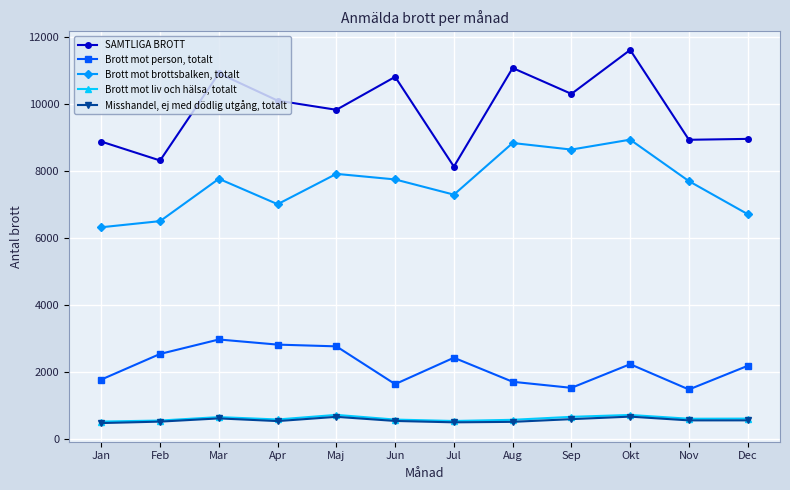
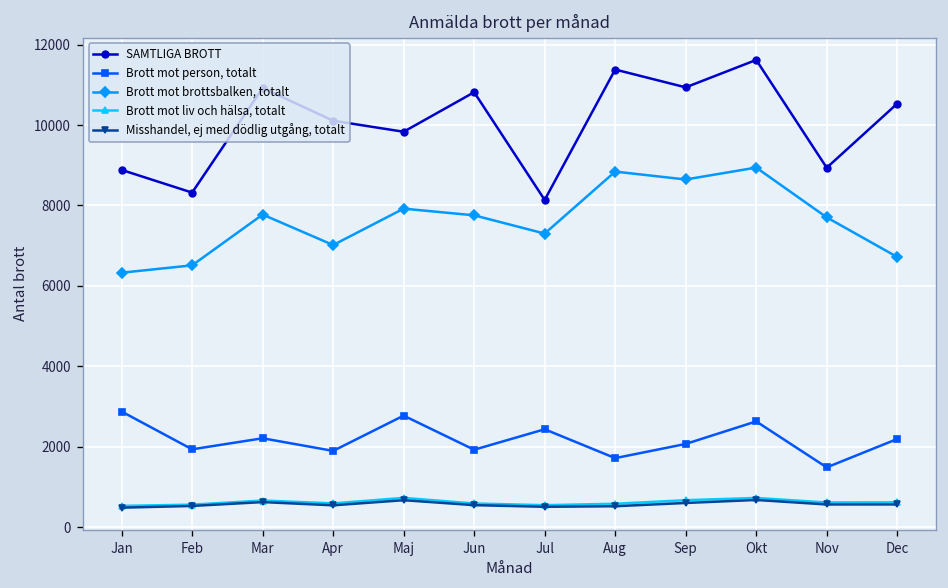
Brott mot person, totalt, Jan: 1800 -> 2900
Brott mot person, totalt, Feb: 2500 -> 1900
Brott mot person, totalt, Mar: 3000 -> 2200
Brott mot person, totalt, Apr: 2800 -> 1900
Brott mot person, totalt, Jun: 1600 -> 1900
SAMTLIGA BROTT, Aug: 11100 -> 11400
SAMTLIGA BROTT, Sep: 10300 -> 10900
Brott mot person, totalt, Sep: 1500 -> 2100
Brott mot person, totalt, Okt: 2200 -> 2600
SAMTLIGA BROTT, Dec: 9000 -> 10500
